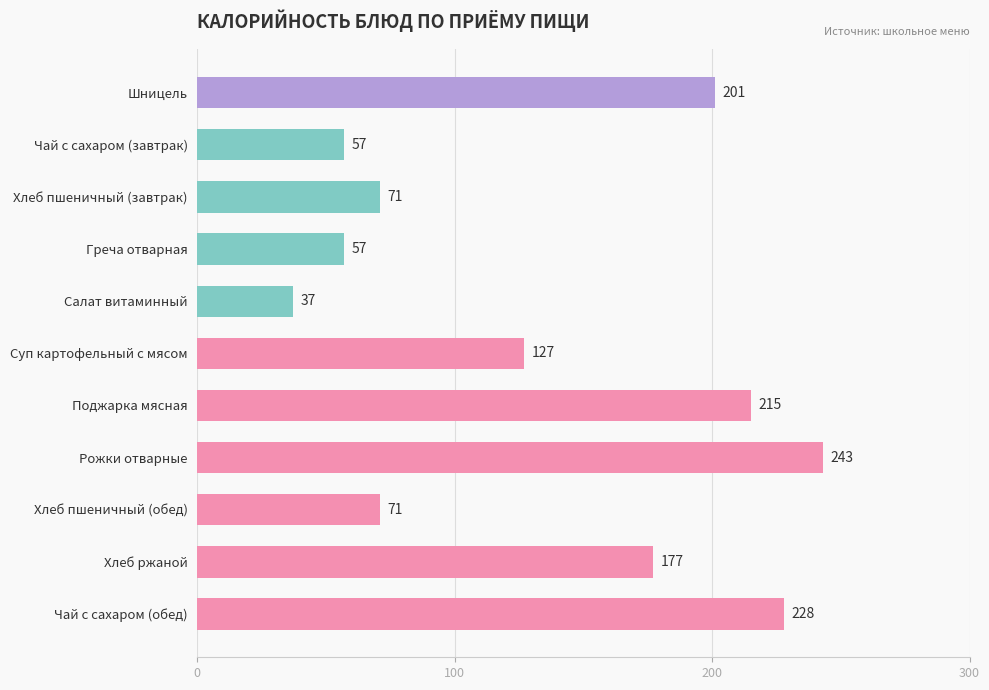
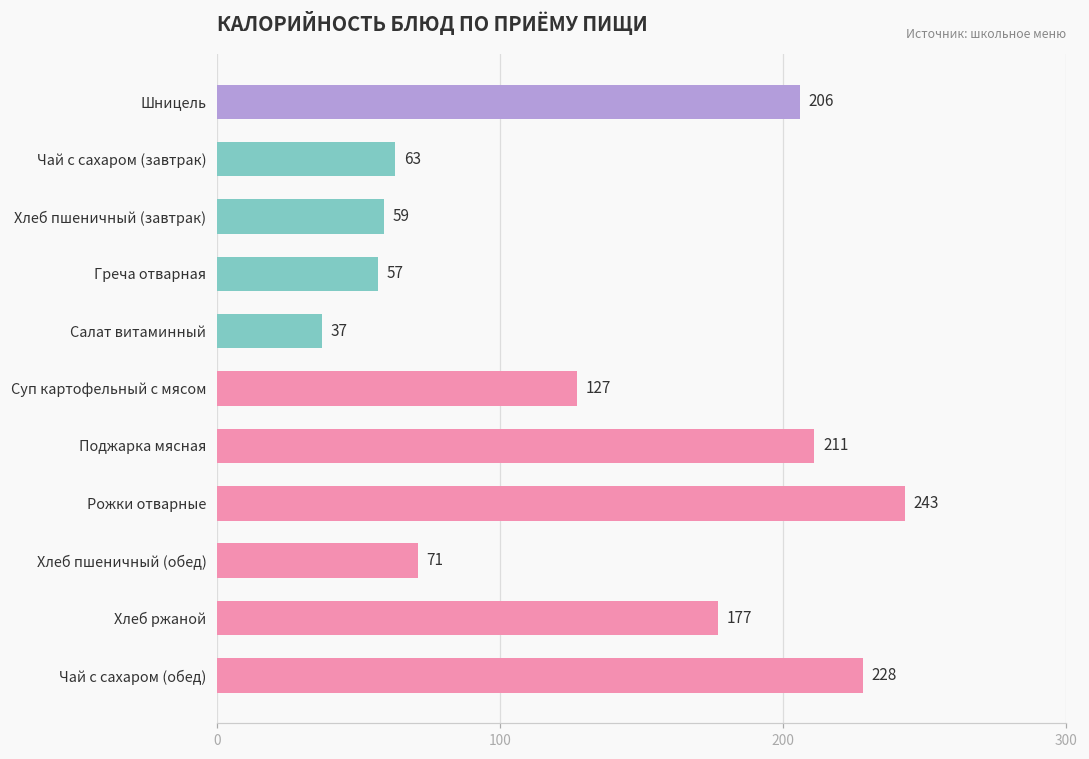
Шницель: 201 -> 206
Чай с сахаром (завтрак): 57 -> 63
Хлеб пшеничный (завтрак): 71 -> 59
Поджарка мясная: 215 -> 211
